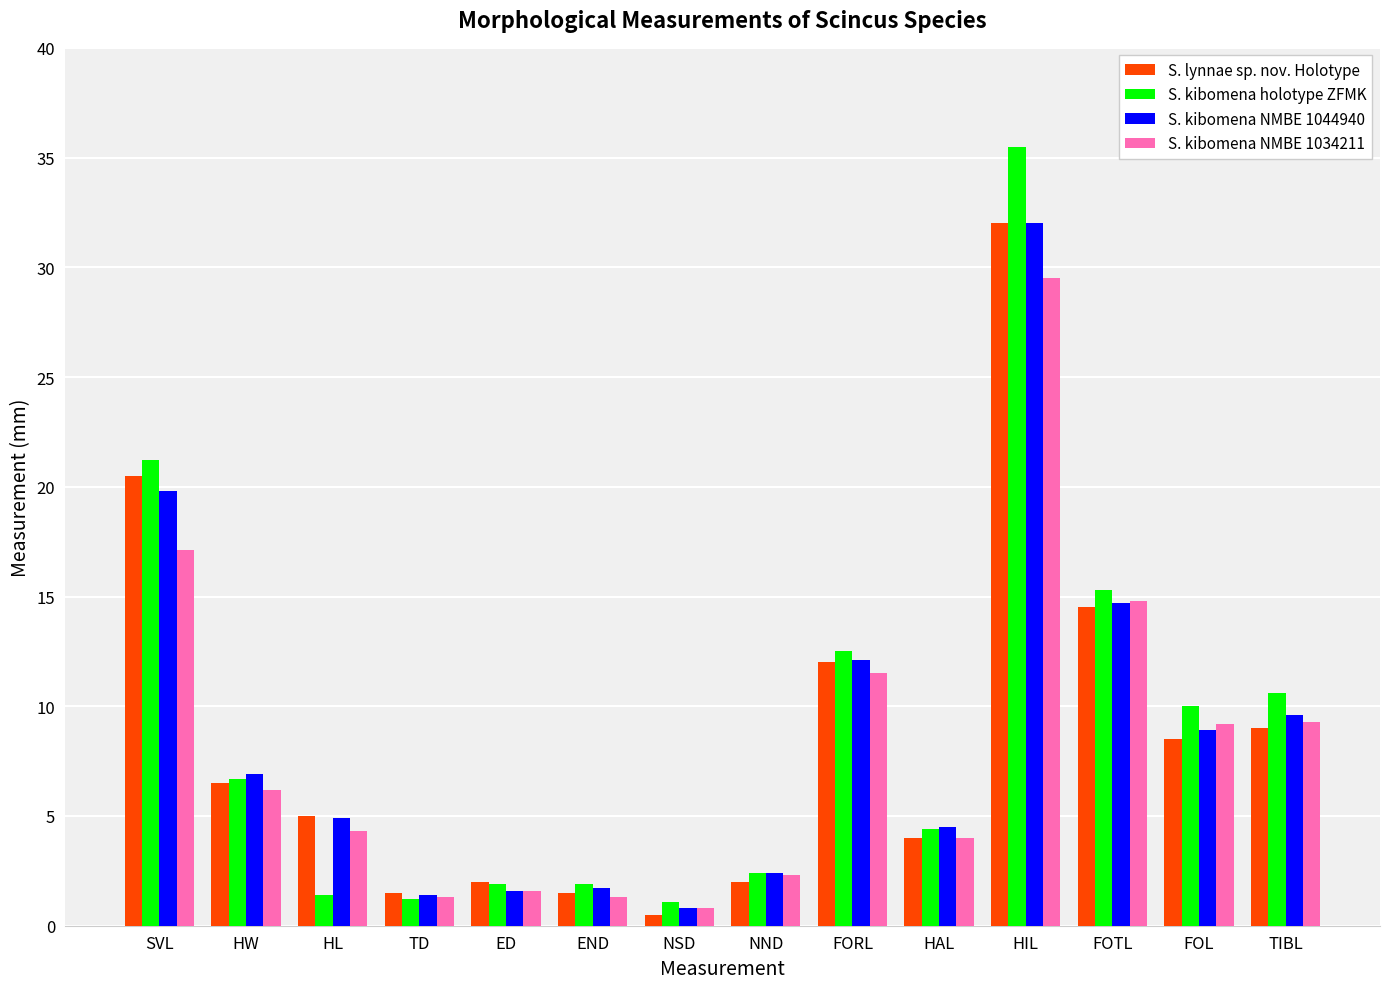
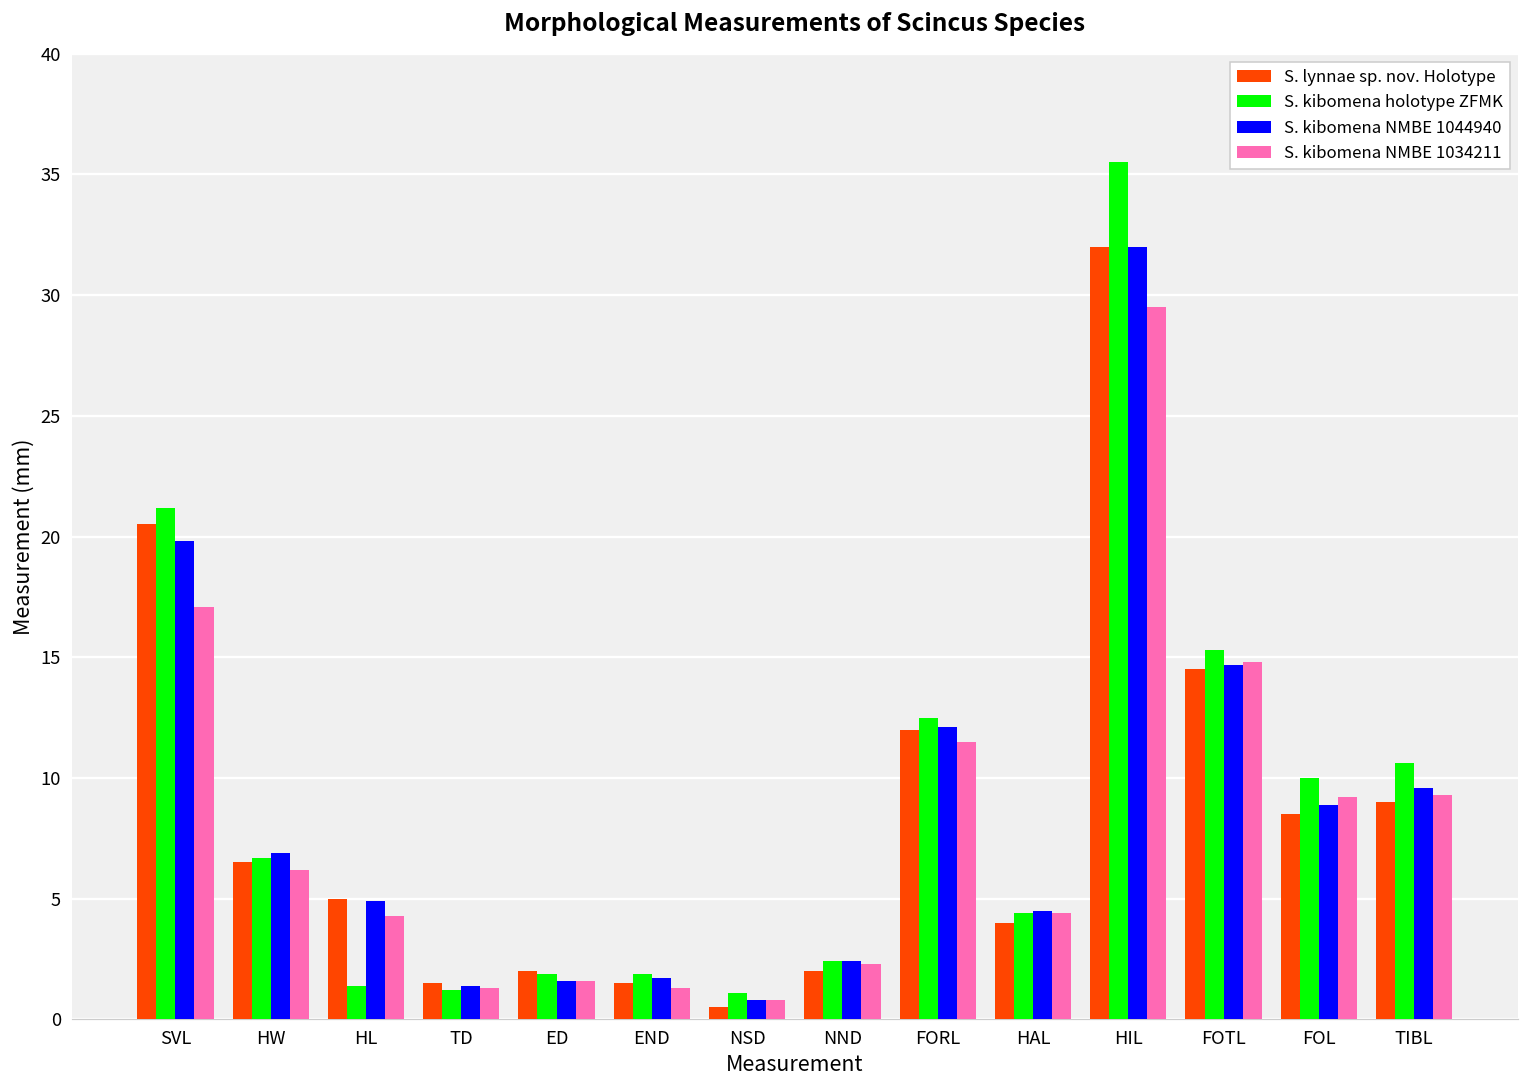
S. kibomena NMBE 1034211, HAL: 4.0 -> 4.4
